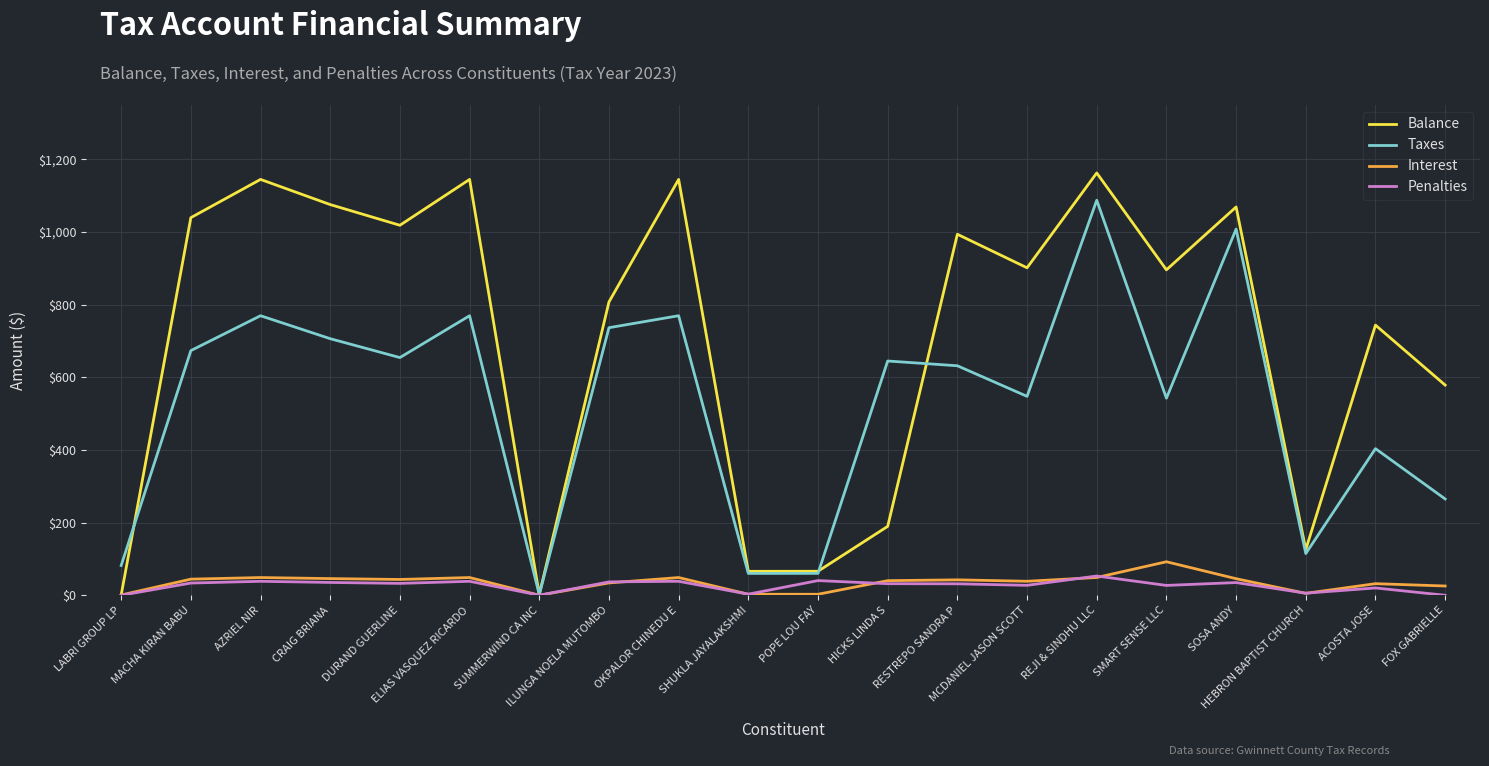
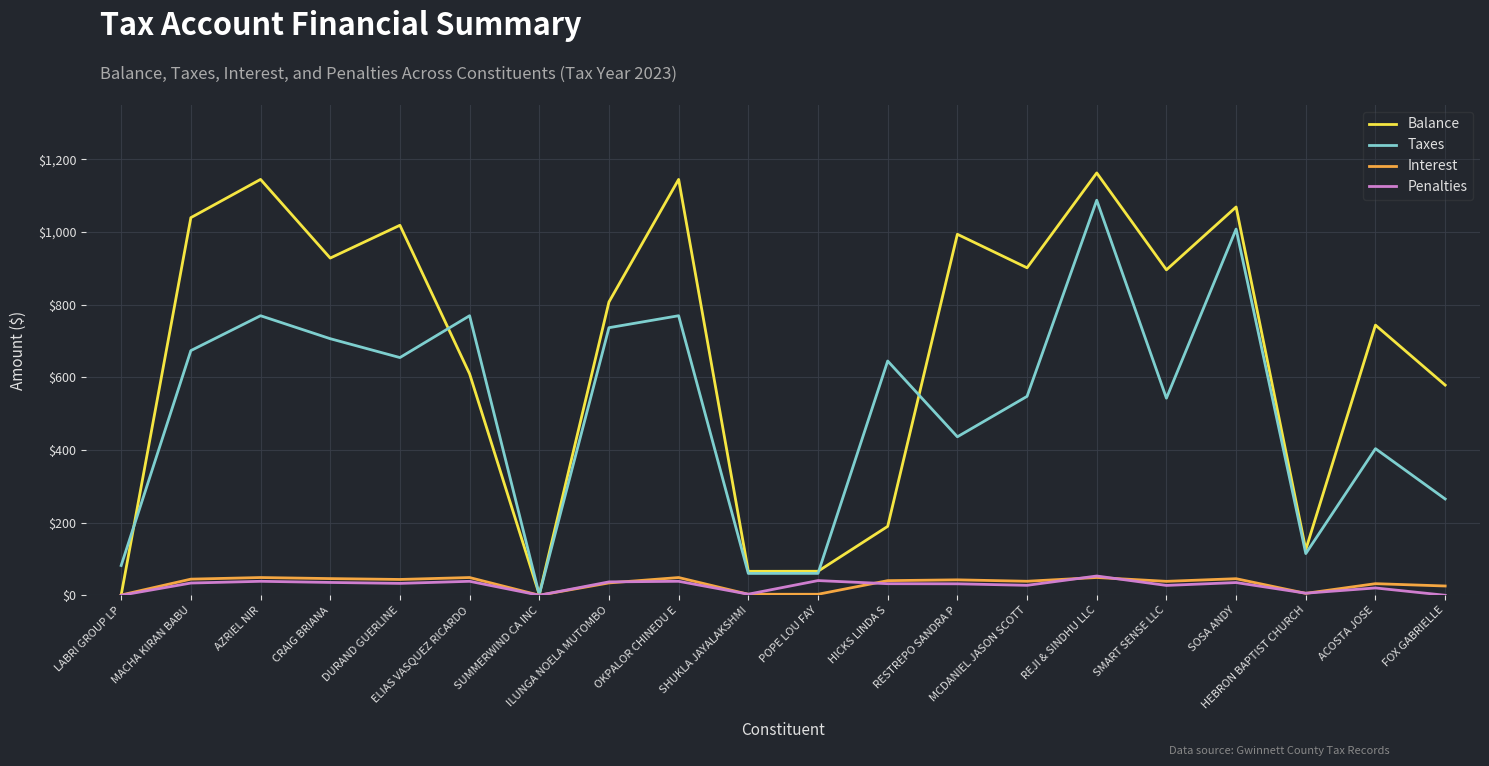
Balance, CRAIG BRIANA: $1,080 -> $930
Balance, ELIAS VASQUEZ RICARDO: $1,150 -> $610
Taxes, RESTREPO SANDRA P: $630 -> $440
Interest, SMART SENSE LLC: $90 -> $40
